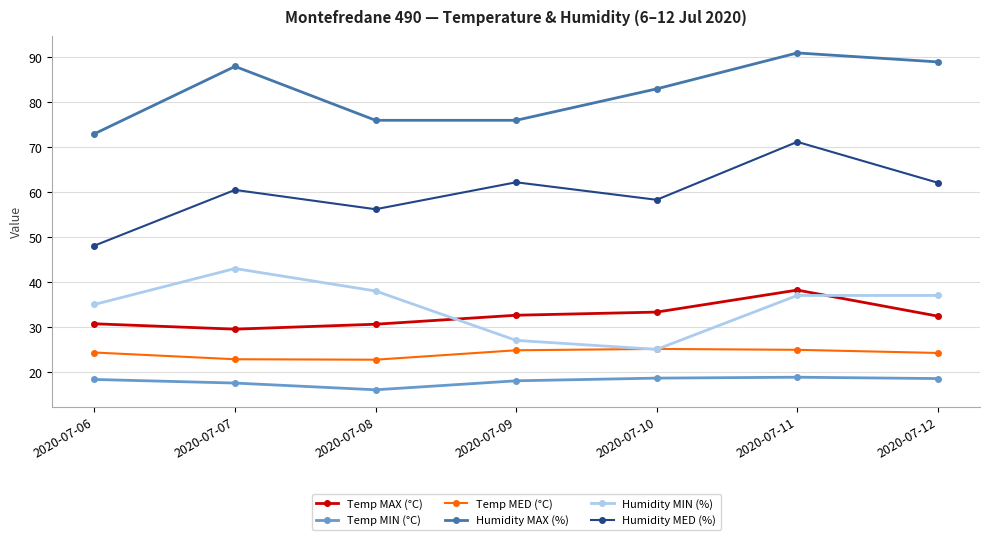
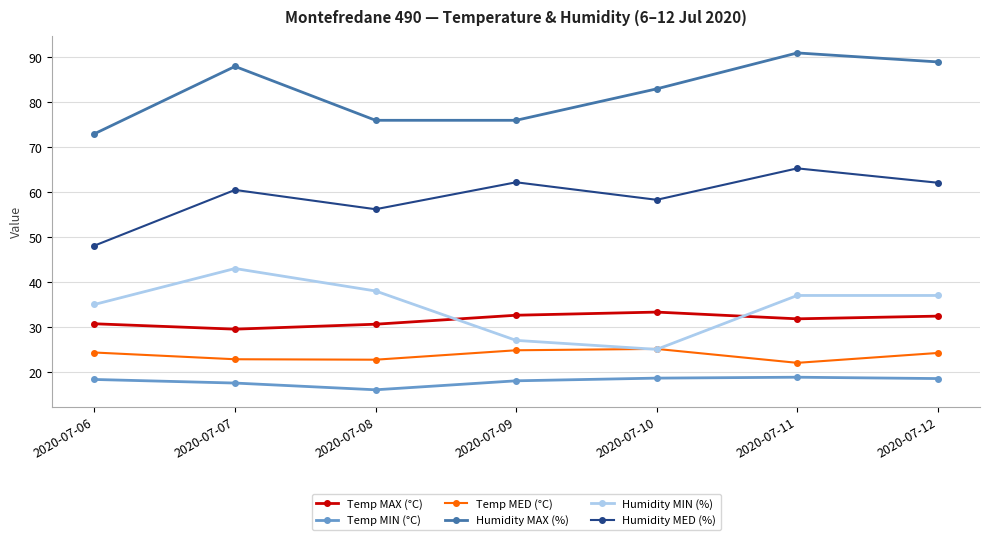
Temp MAX (°C), 2020-07-11: 38 -> 32
Temp MED (°C), 2020-07-11: 25 -> 22
Humidity MED (%), 2020-07-11: 71 -> 65
